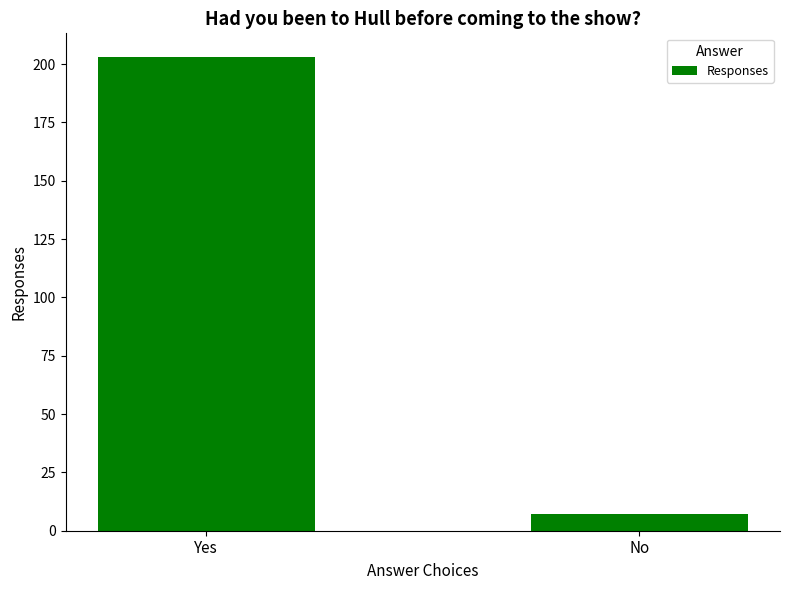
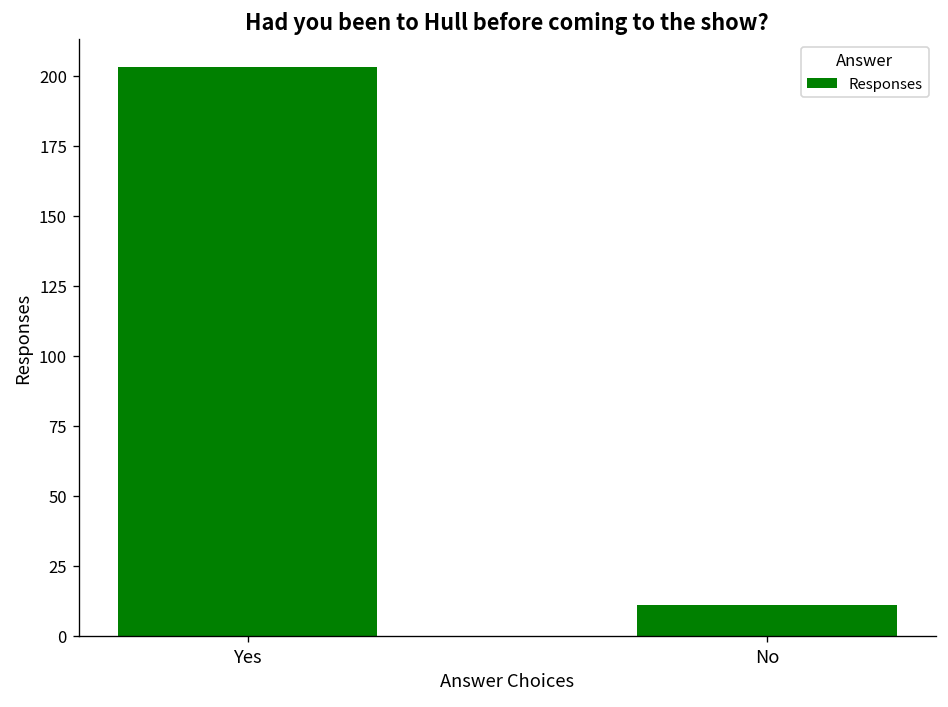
No: 7 -> 11
